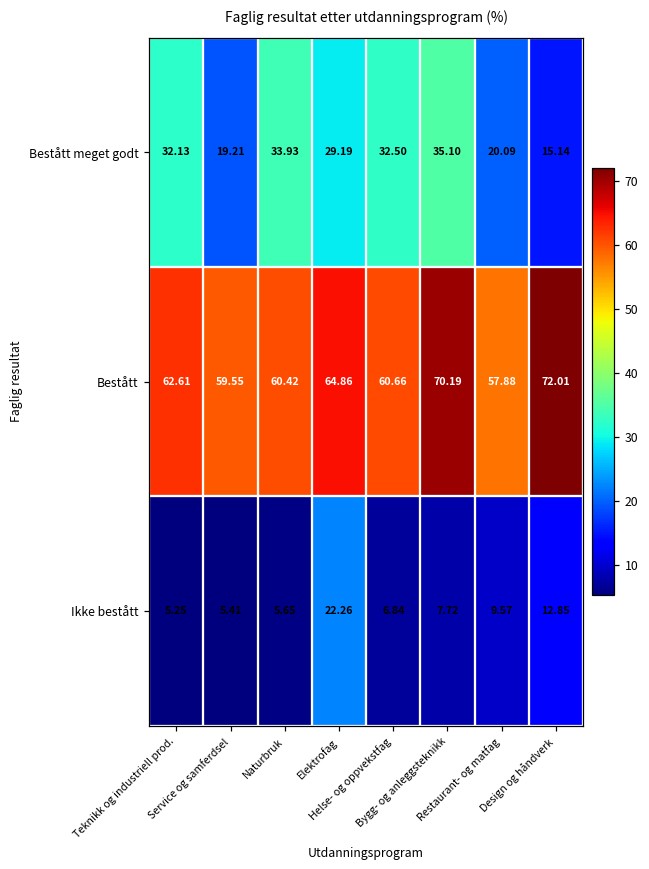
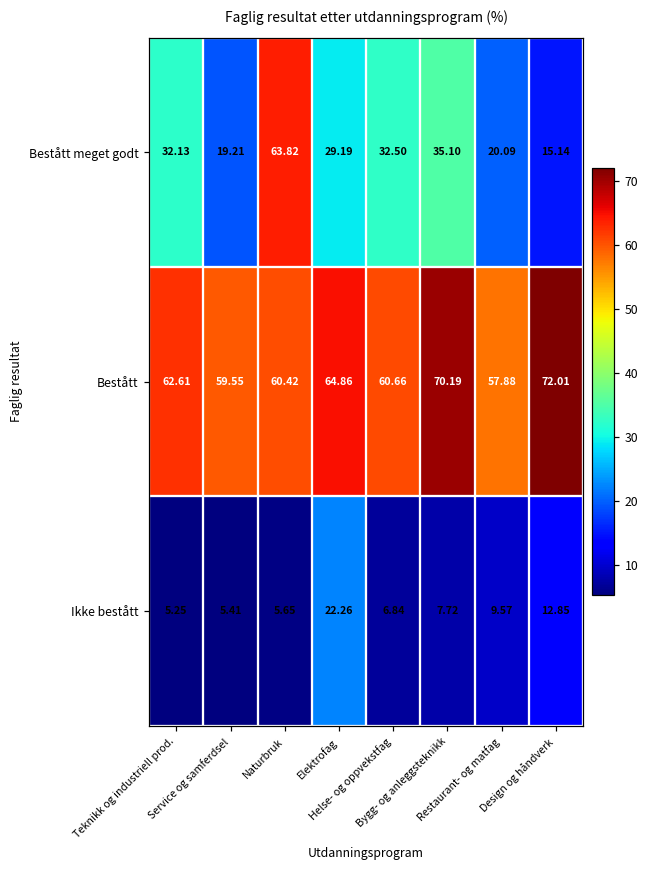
Bestått meget godt, Naturbruk: 33.93 -> 63.82
